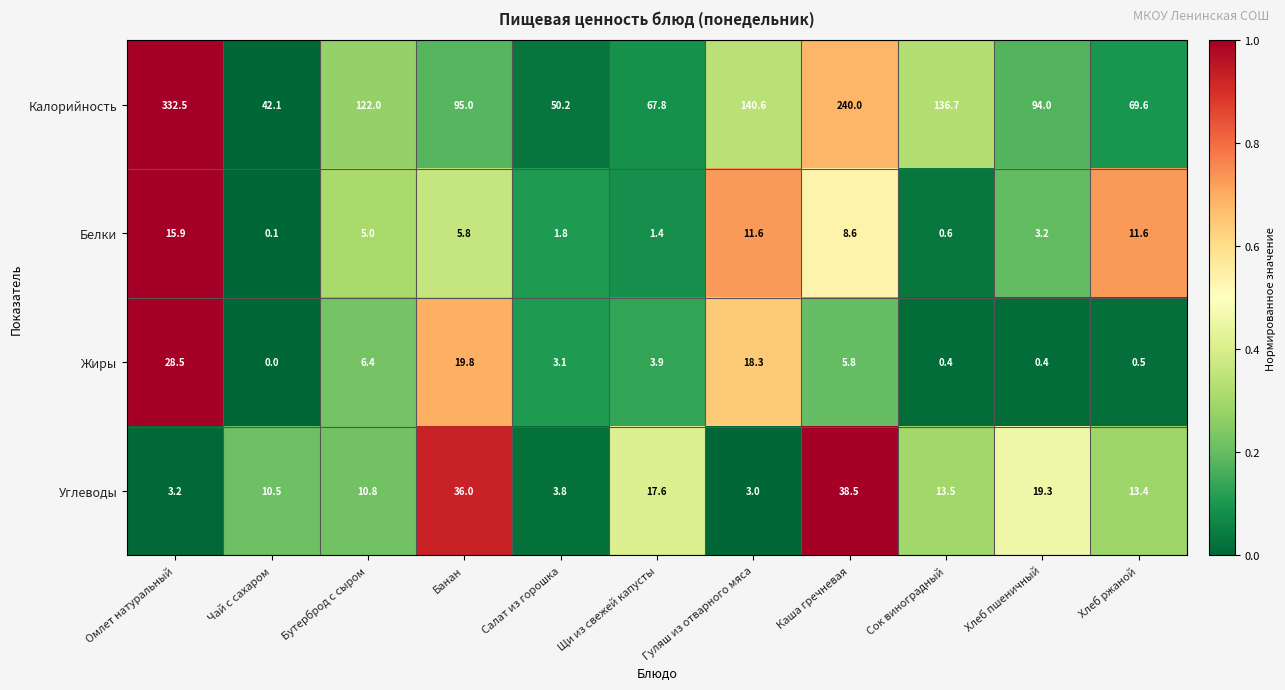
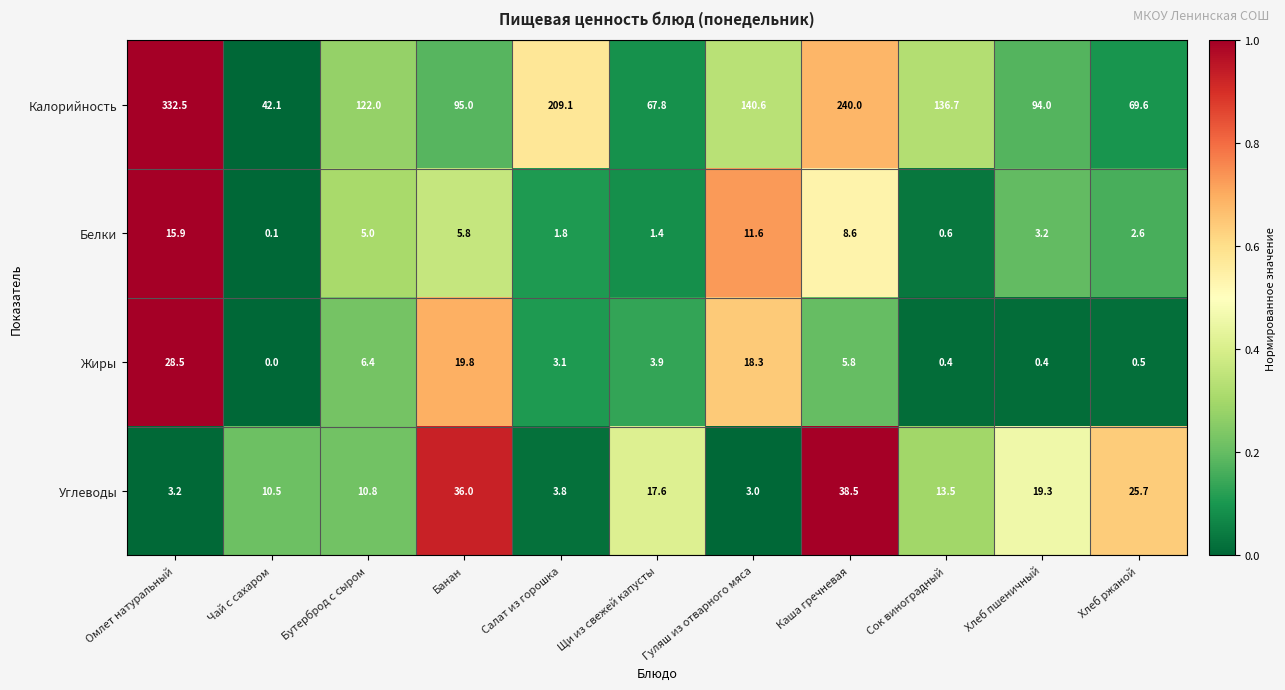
Калорийность, Салат из горошка: 50.2 -> 209.1
Белки, Хлеб ржаной: 11.6 -> 2.6
Углеводы, Хлеб ржаной: 13.4 -> 25.7
